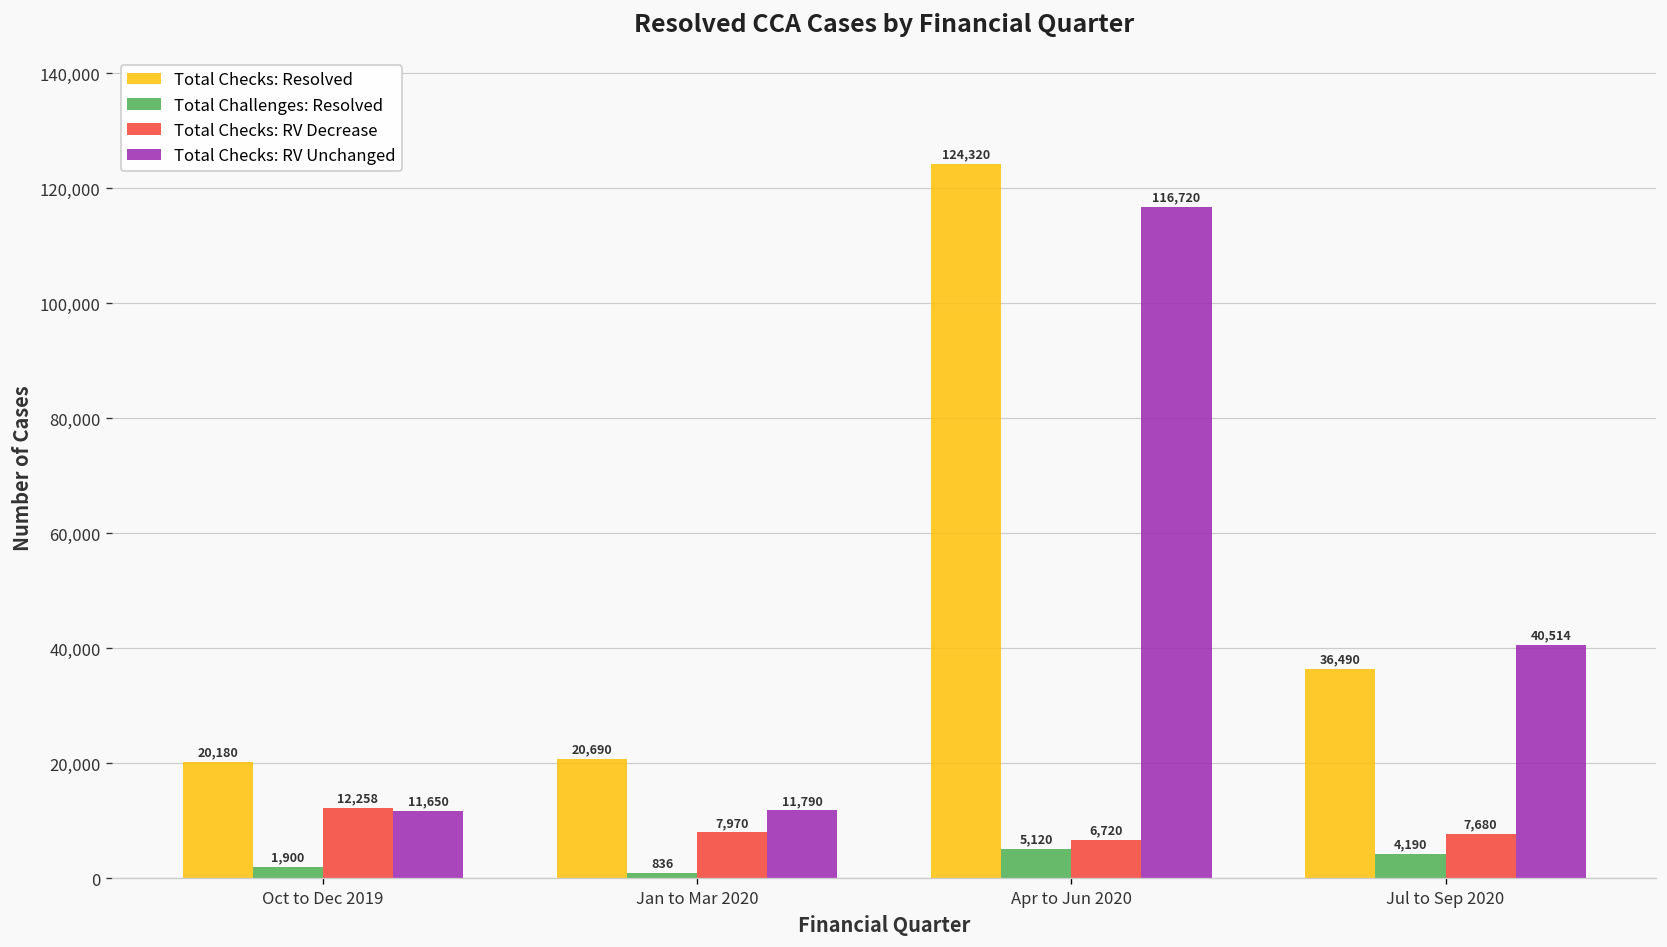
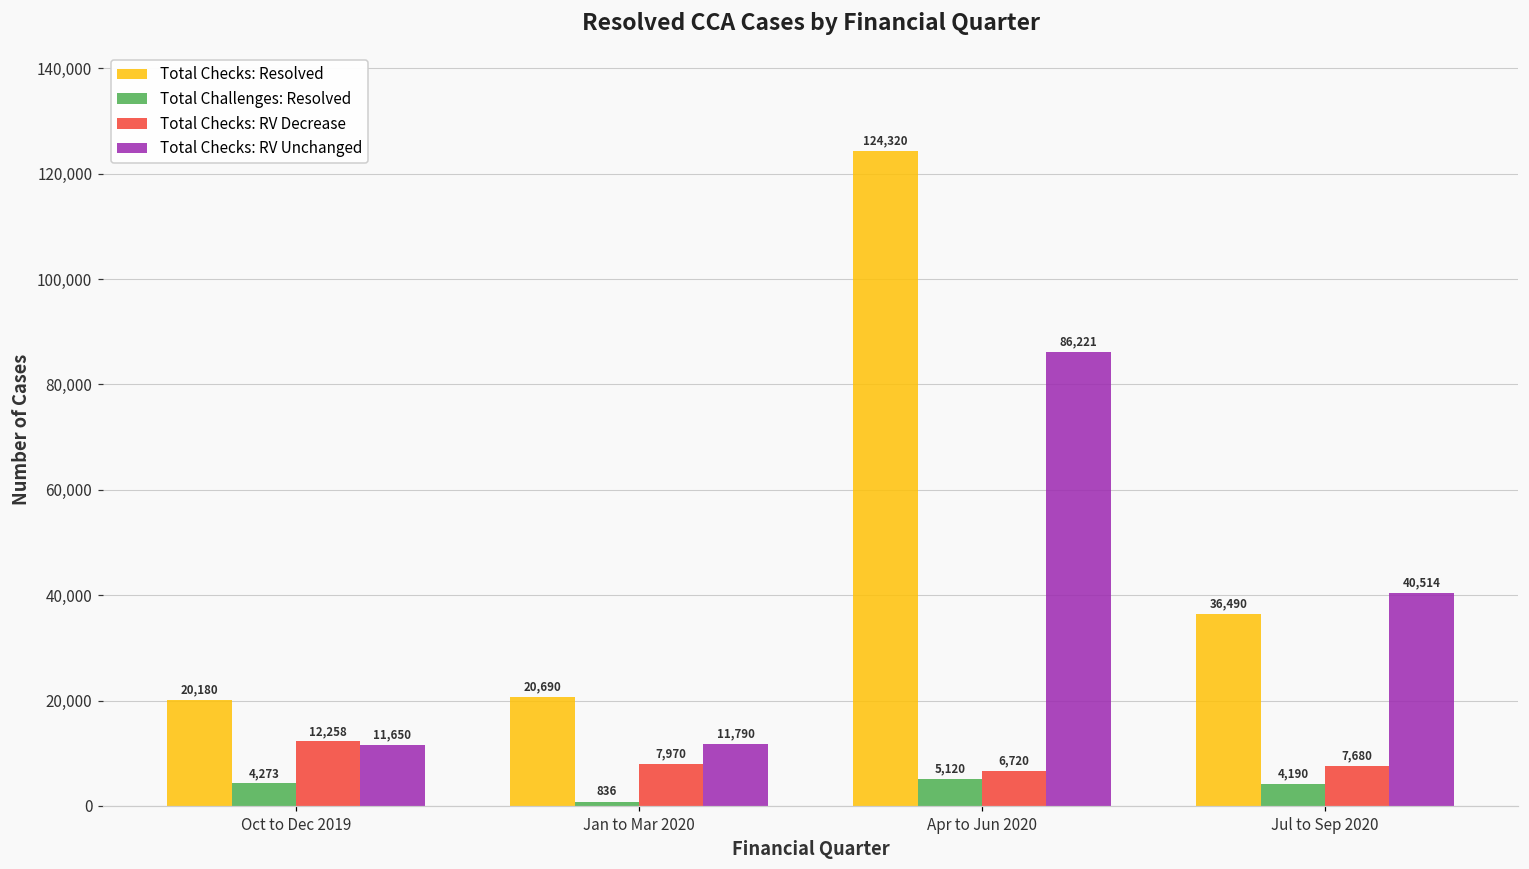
Total Challenges: Resolved, Oct to Dec 2019: 1,900 -> 4,273
Total Checks: RV Unchanged, Apr to Jun 2020: 116,720 -> 86,221
